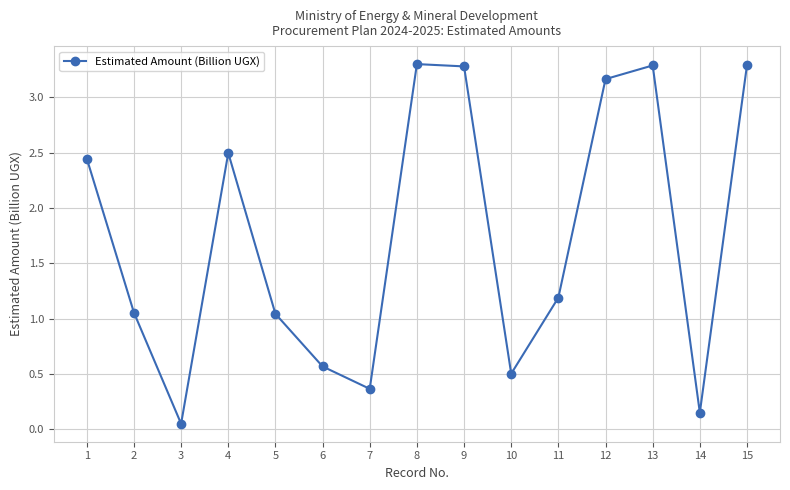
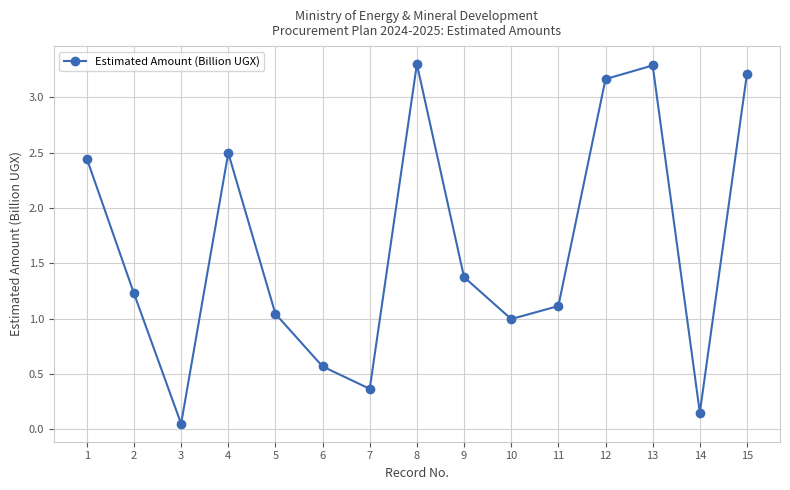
2: 1.05 -> 1.23
9: 3.28 -> 1.38
10: 0.50 -> 1.00
11: 1.19 -> 1.11
15: 3.29 -> 3.21
